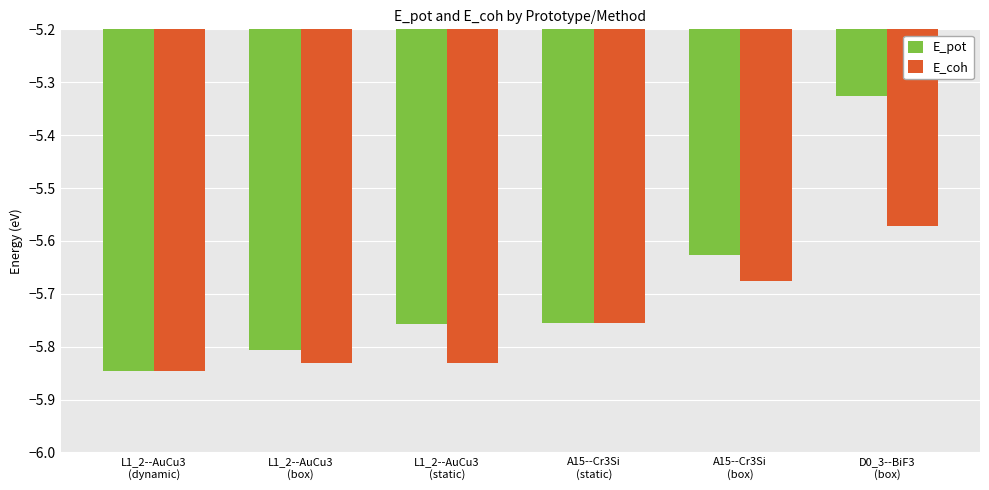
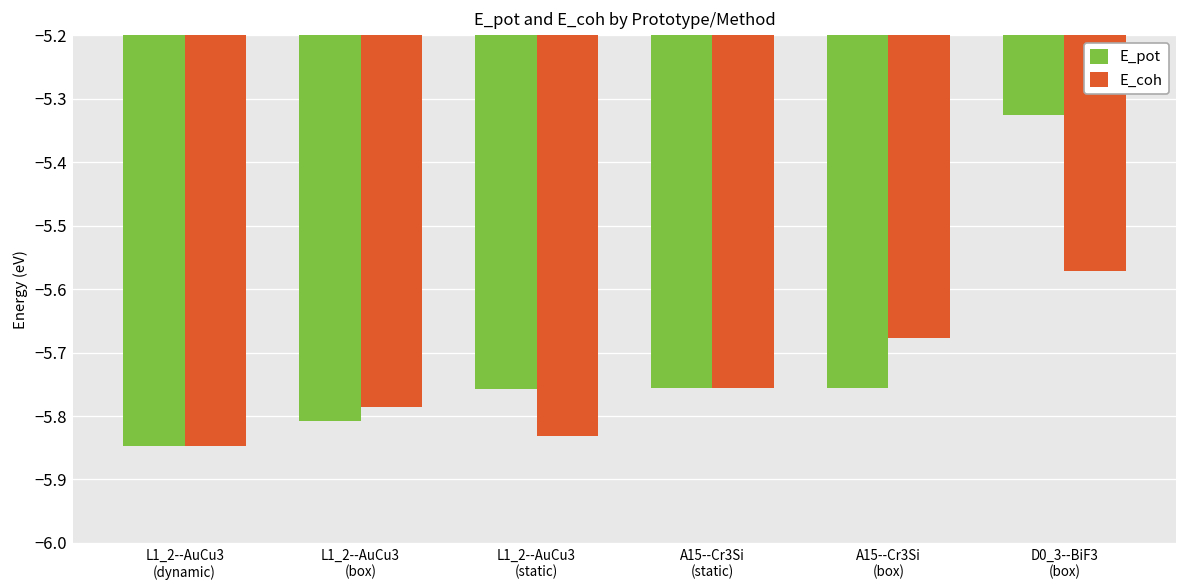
E_coh, L1_2--AuCu3 (box): -5.83 -> -5.79
E_pot, A15--Cr3Si (box): -5.63 -> -5.76
